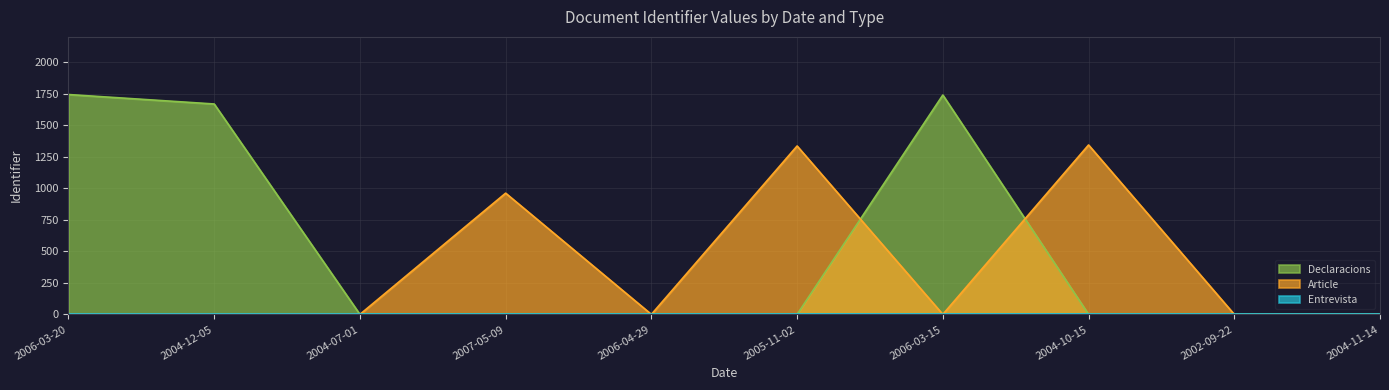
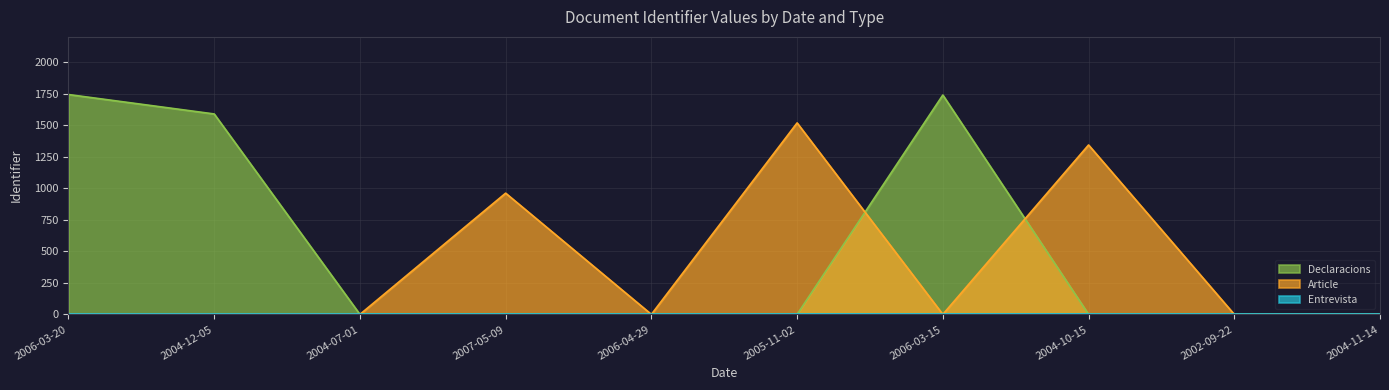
Declaracions, 2004-12-05: 1670 -> 1590
Article, 2005-11-02: 1340 -> 1520
